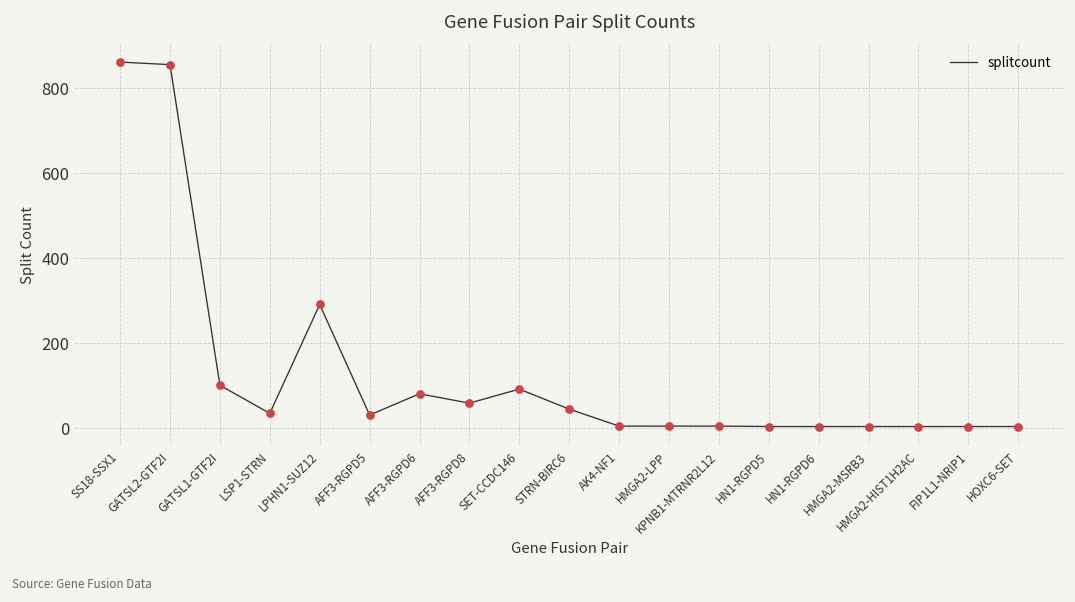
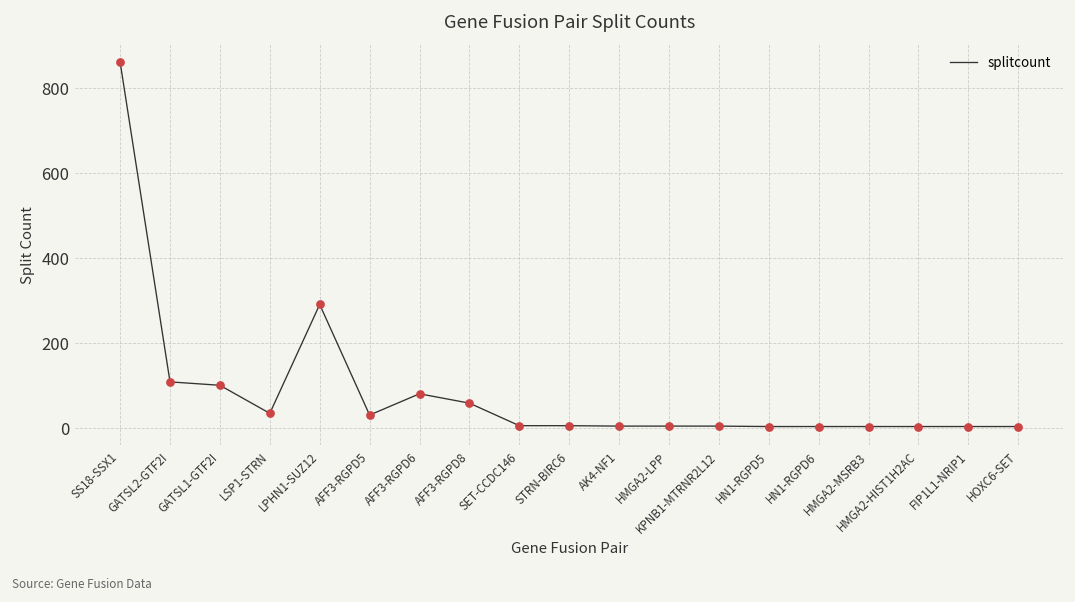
GATSL2-GTF2I: 850 -> 110
SET-CCDC146: 90 -> 10
STRN-BIRC6: 40 -> 10
